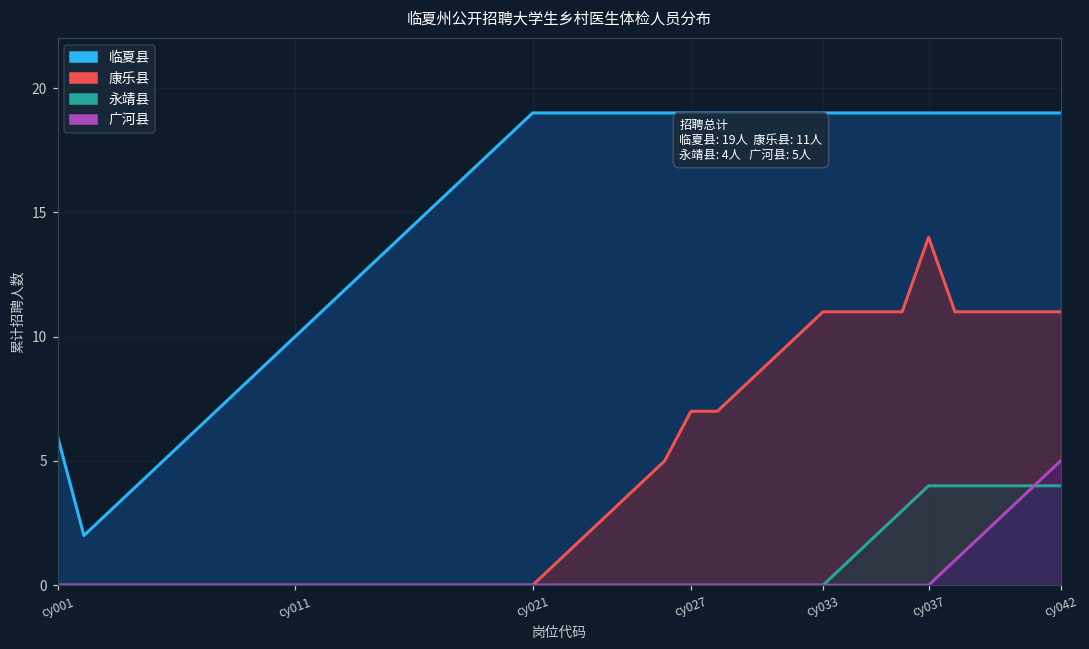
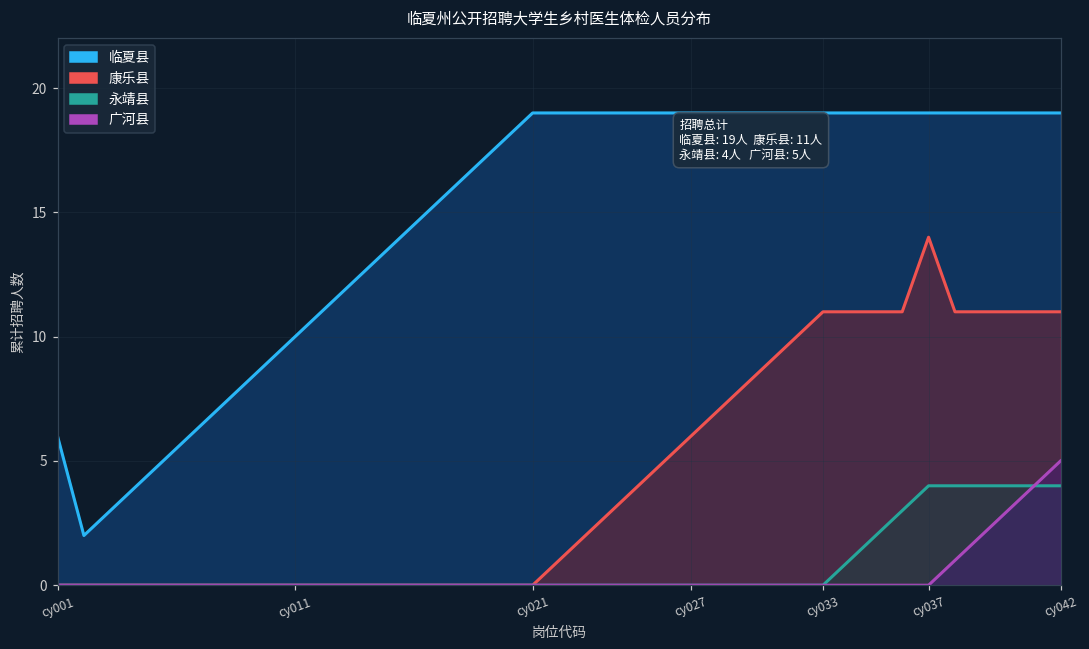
康乐县, cy027: 7 -> 6
